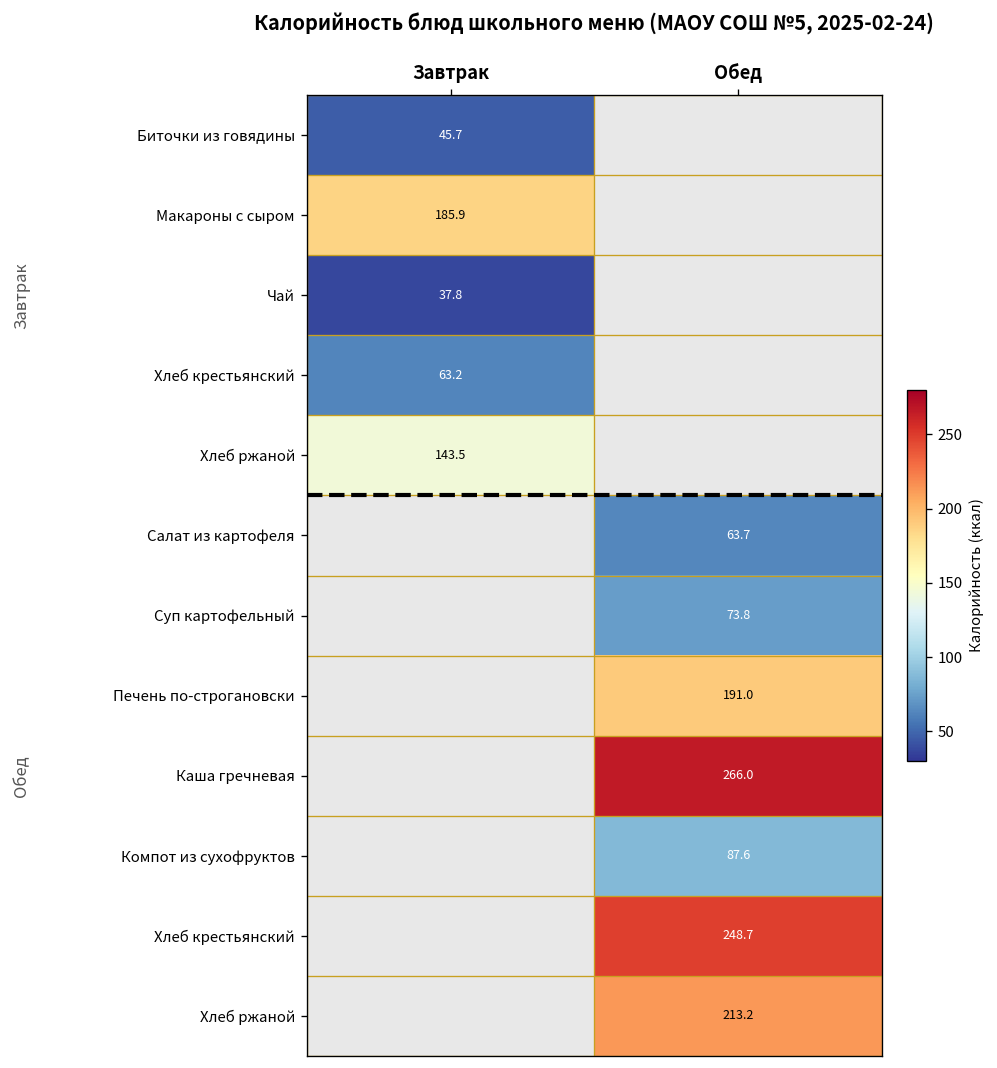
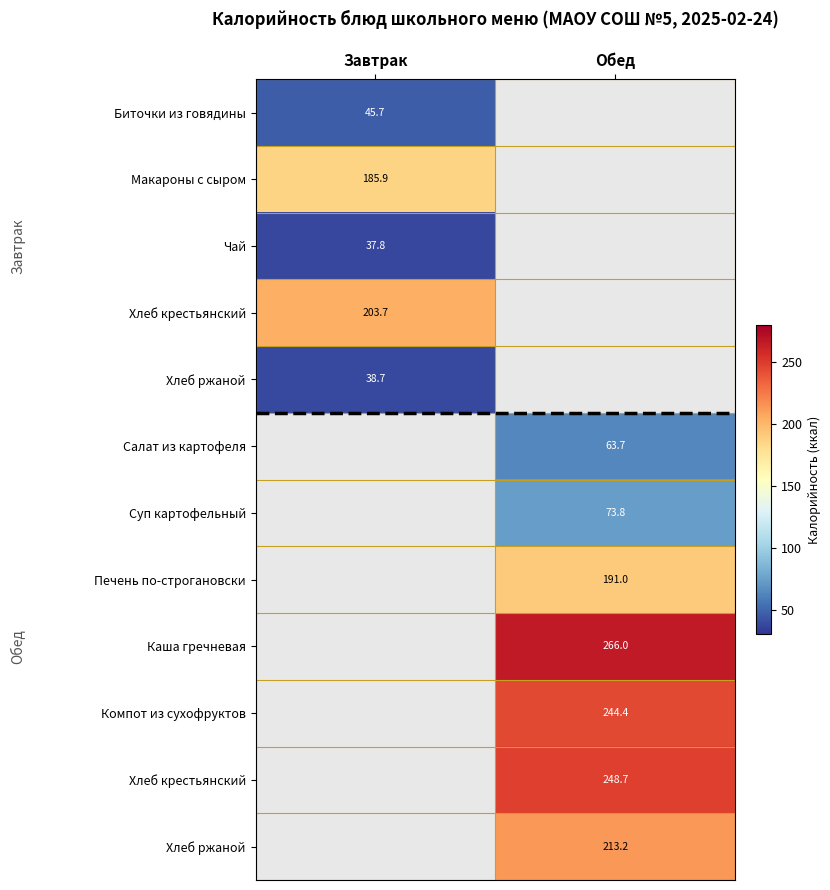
Хлеб крестьянский, Завтрак: 63.2 -> 203.7
Хлеб ржаной, Завтрак: 143.5 -> 38.7
Компот из сухофруктов, Обед: 87.6 -> 244.4
